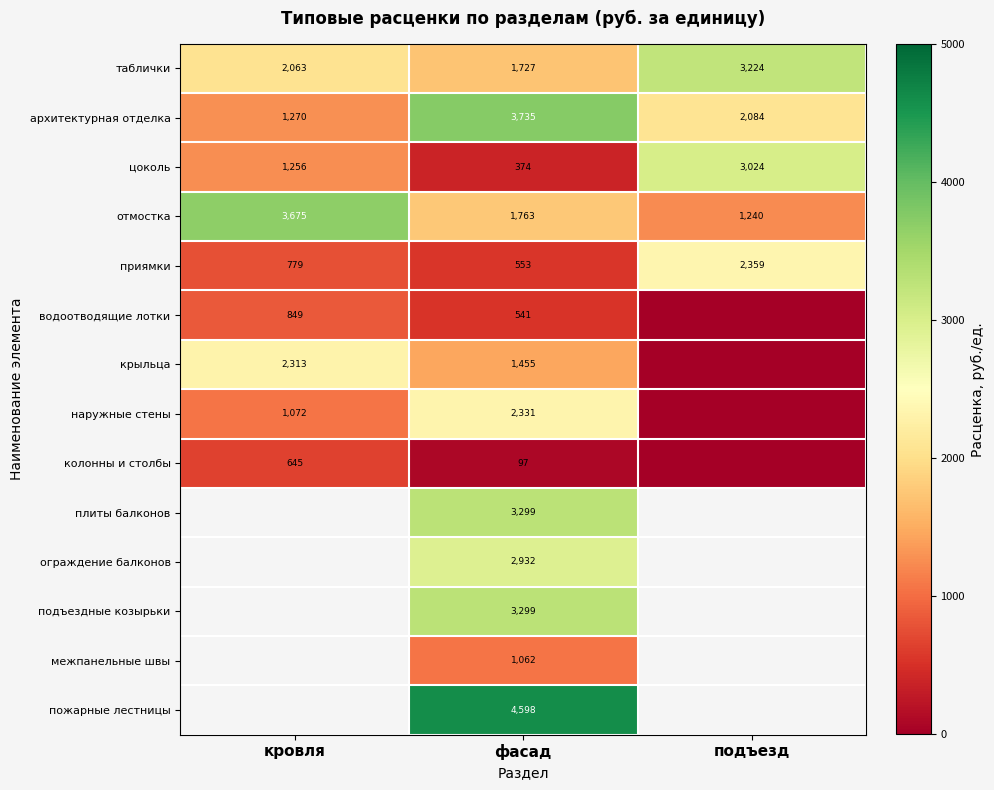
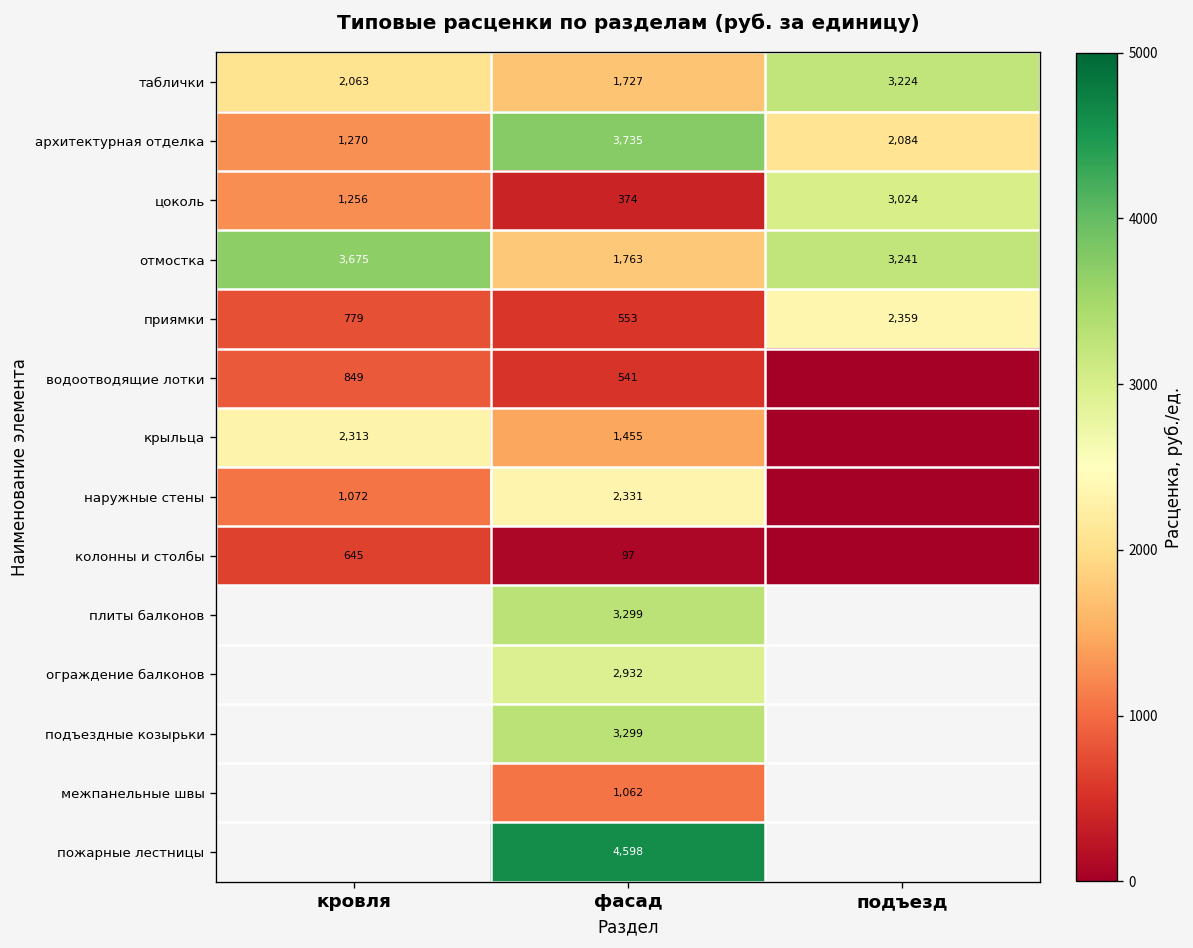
отмостка, подъезд: 1,240 -> 3,241
